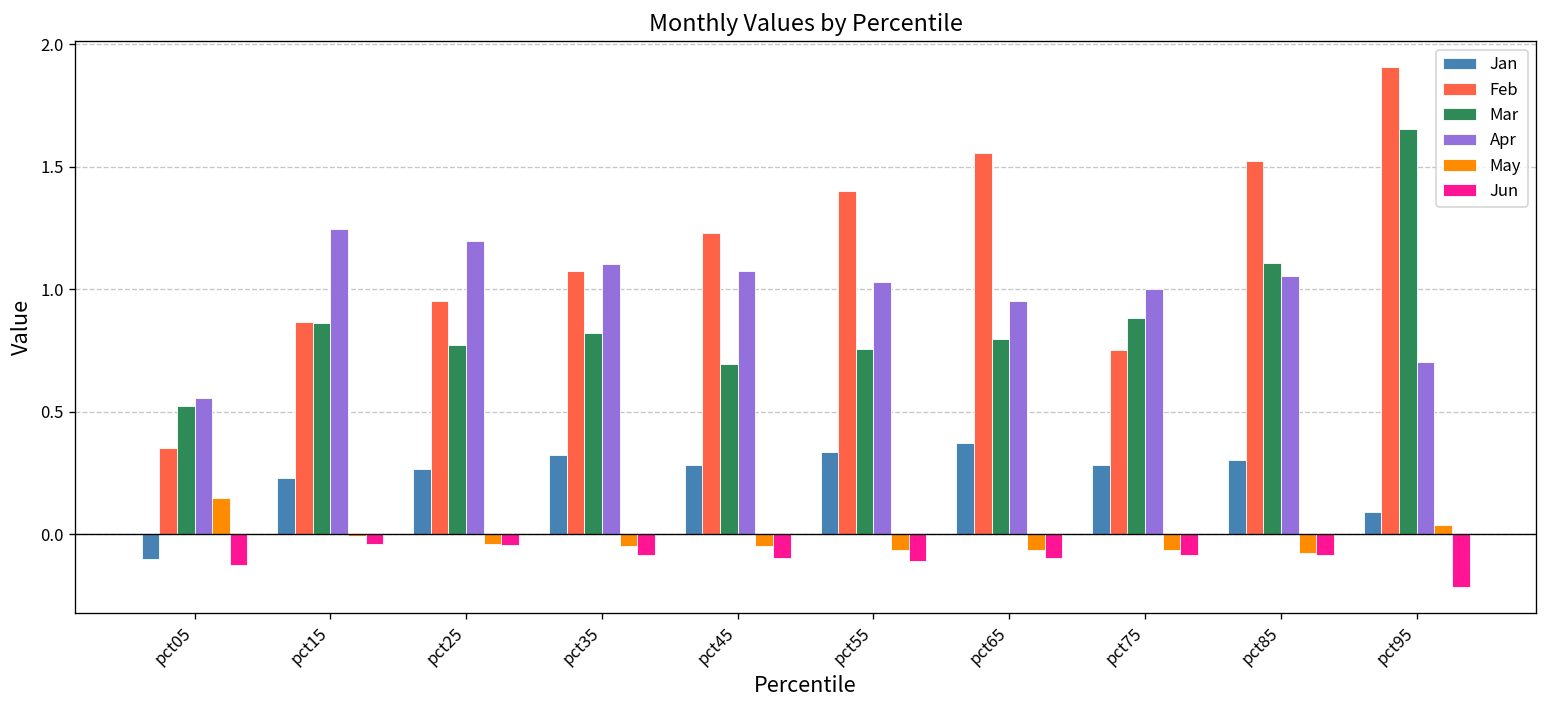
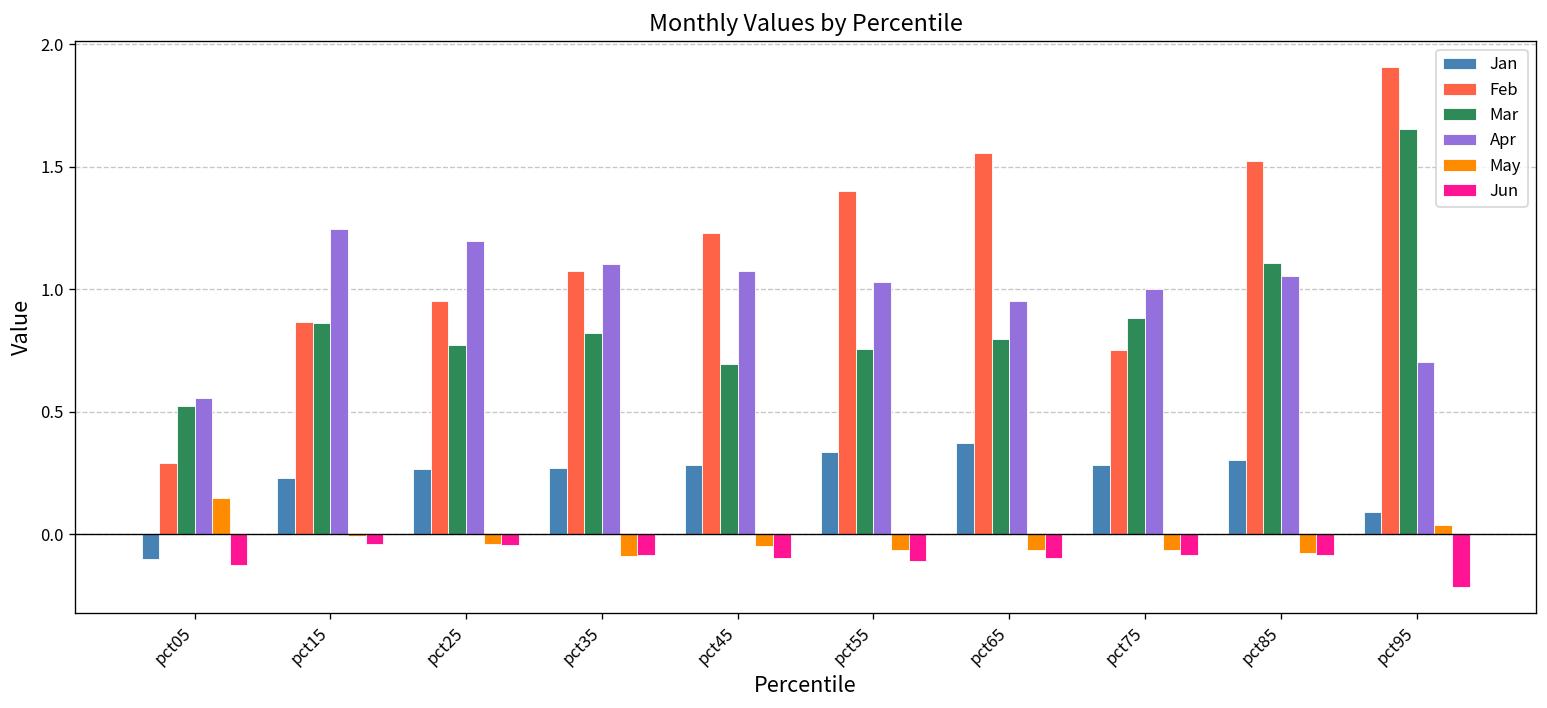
Feb, pct05: 0.35 -> 0.29
Jan, pct35: 0.32 -> 0.27
May, pct35: -0.05 -> -0.09
